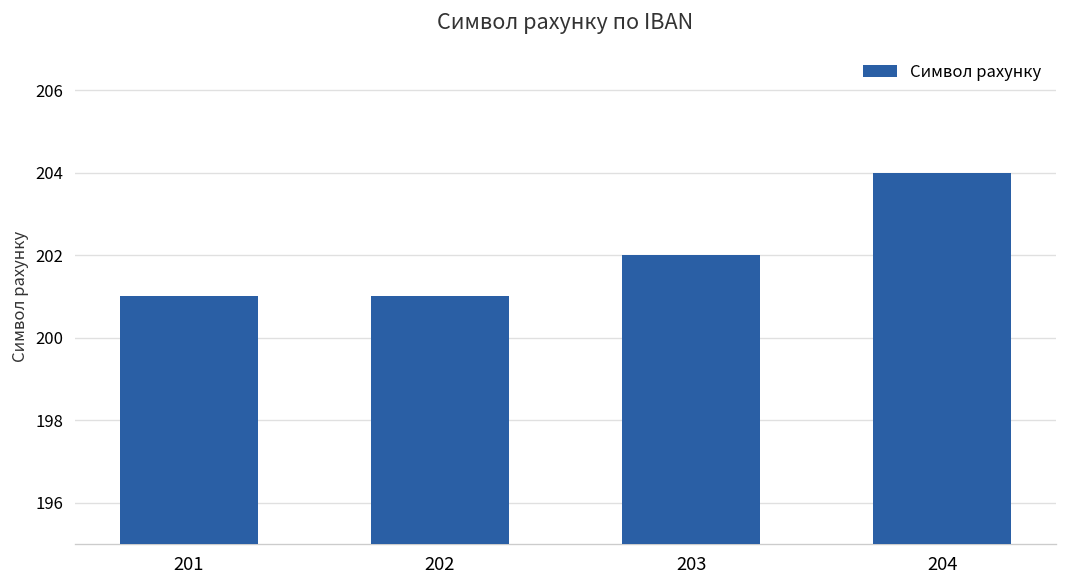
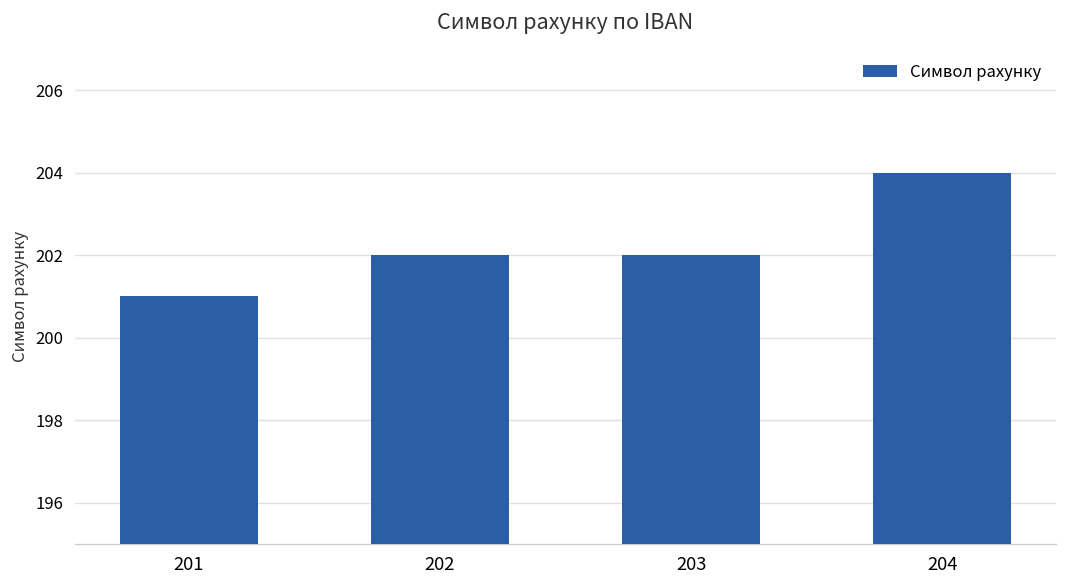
202: 201 -> 202
